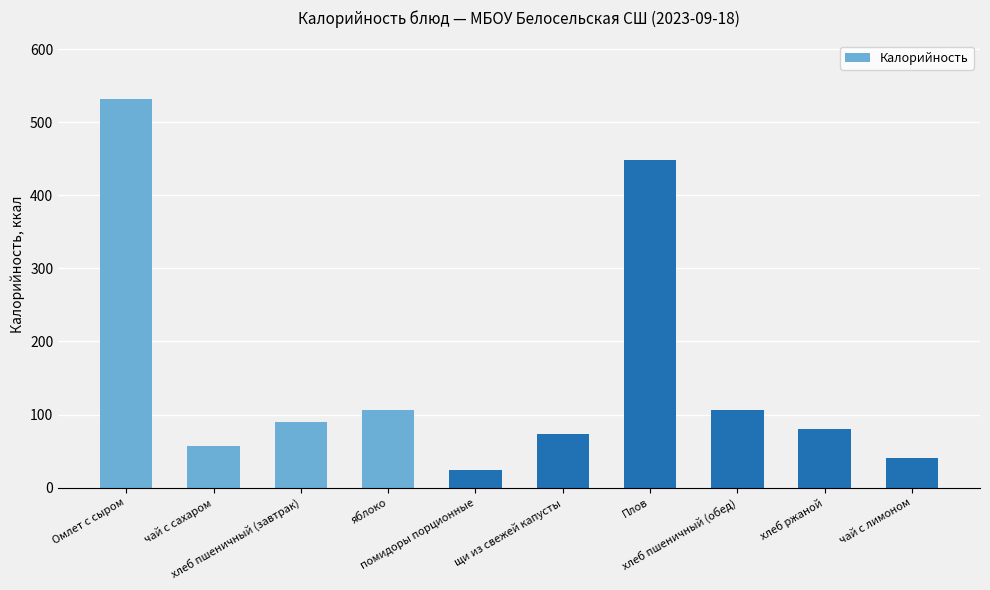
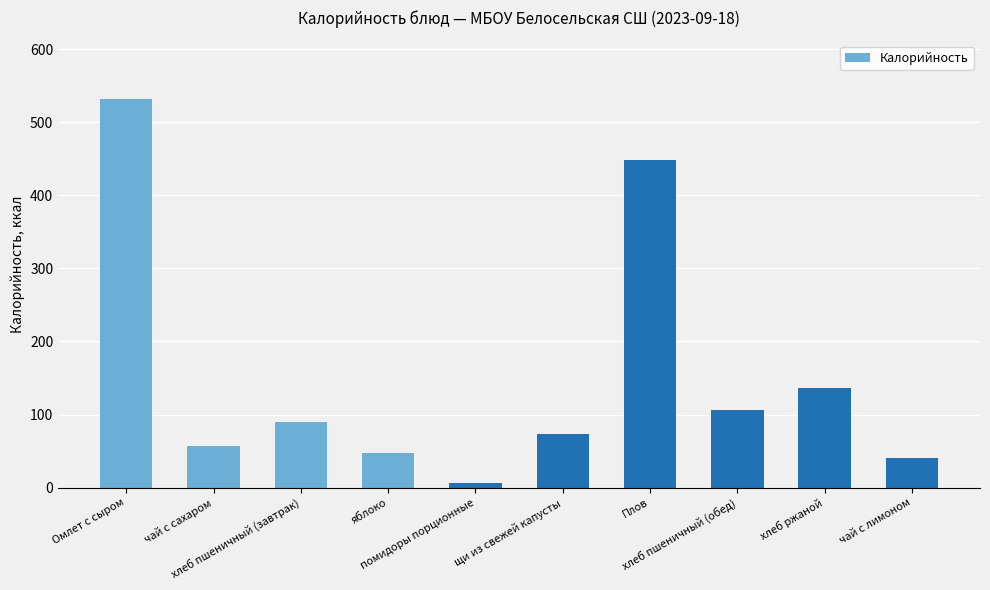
яблоко: 110 -> 50
помидоры порционные: 20 -> 10
хлеб ржаной: 80 -> 140
